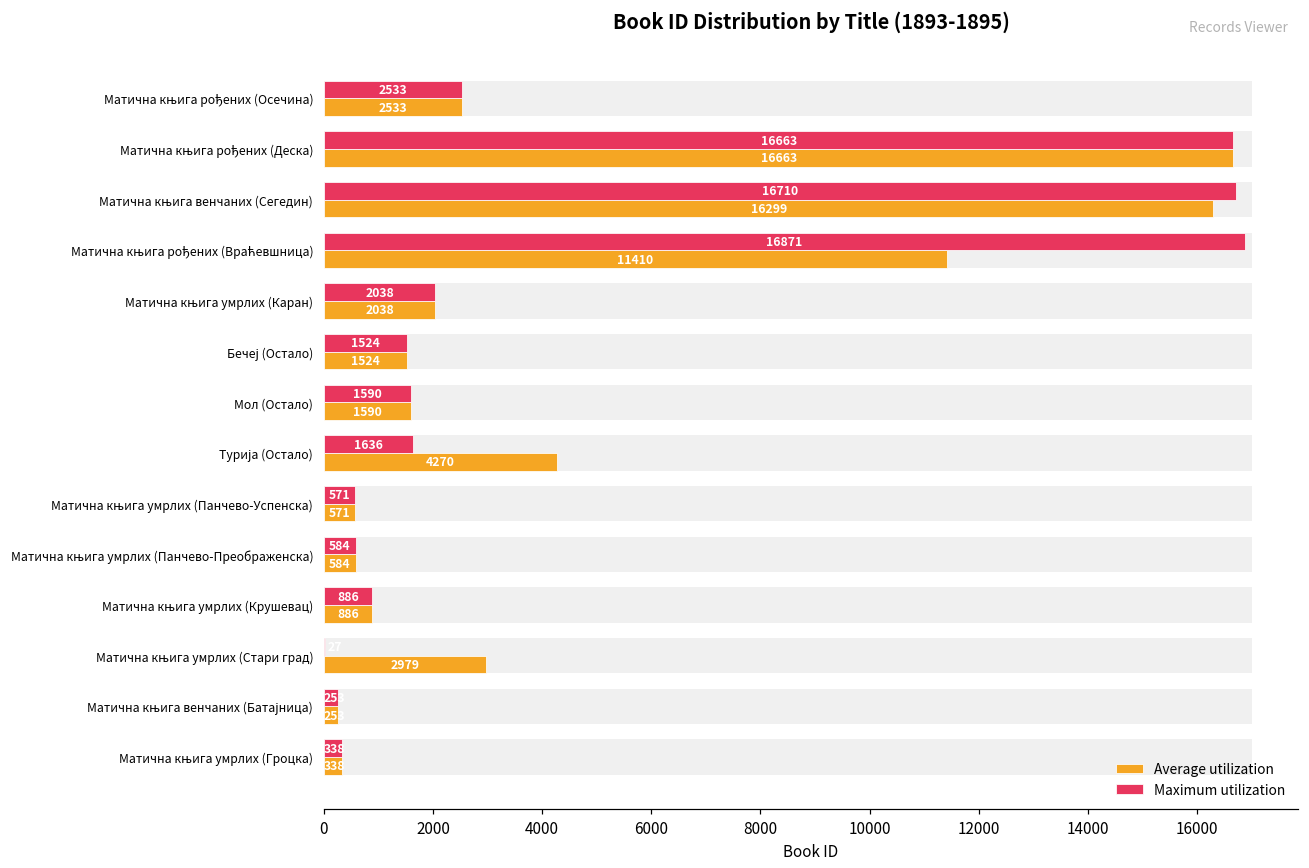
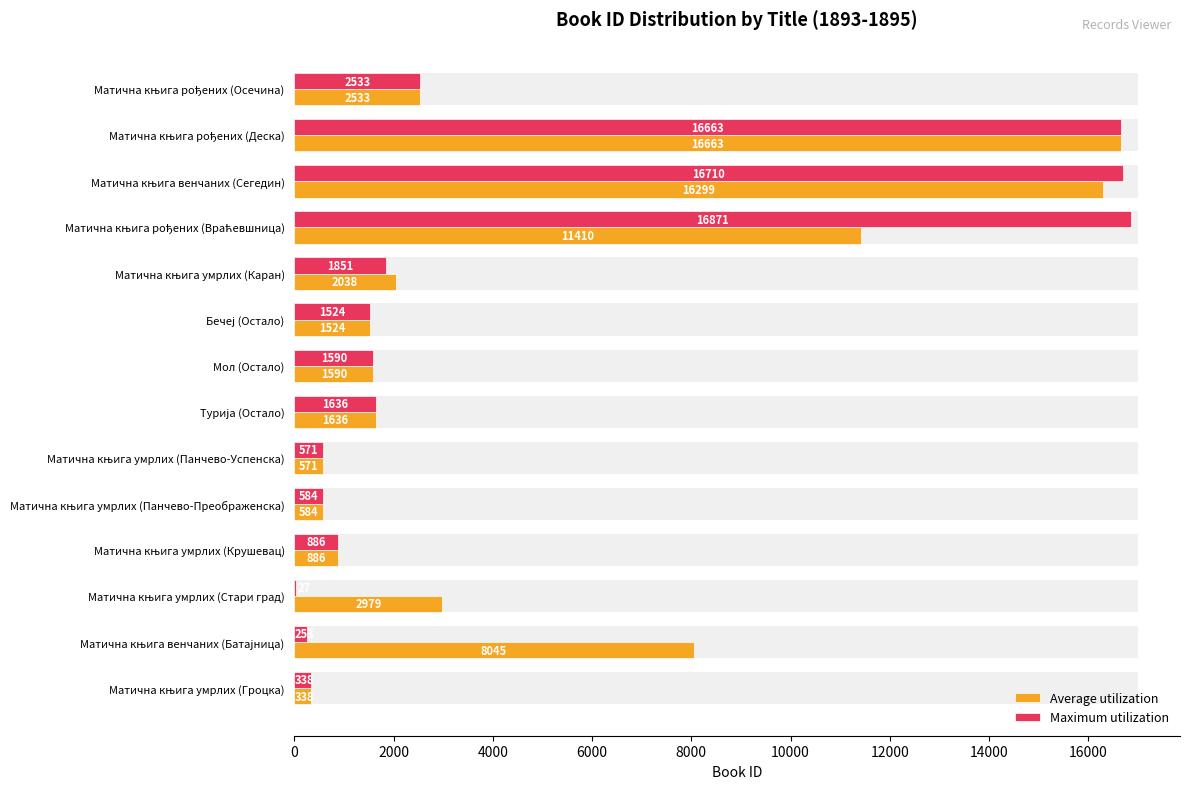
Maximum utilization, Матична књига умрлих (Каран): 2038 -> 1851
Average utilization, Турија (Остало): 4270 -> 1636
Average utilization, Матична књига венчаних (Батајница): 253 -> 8045
